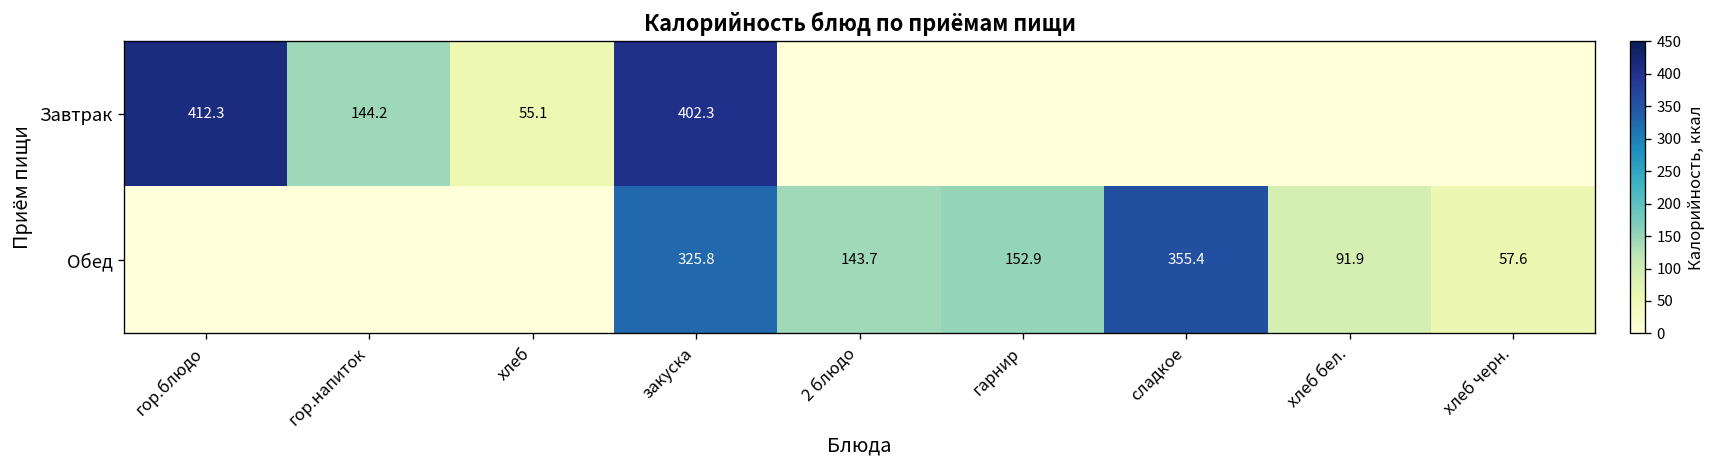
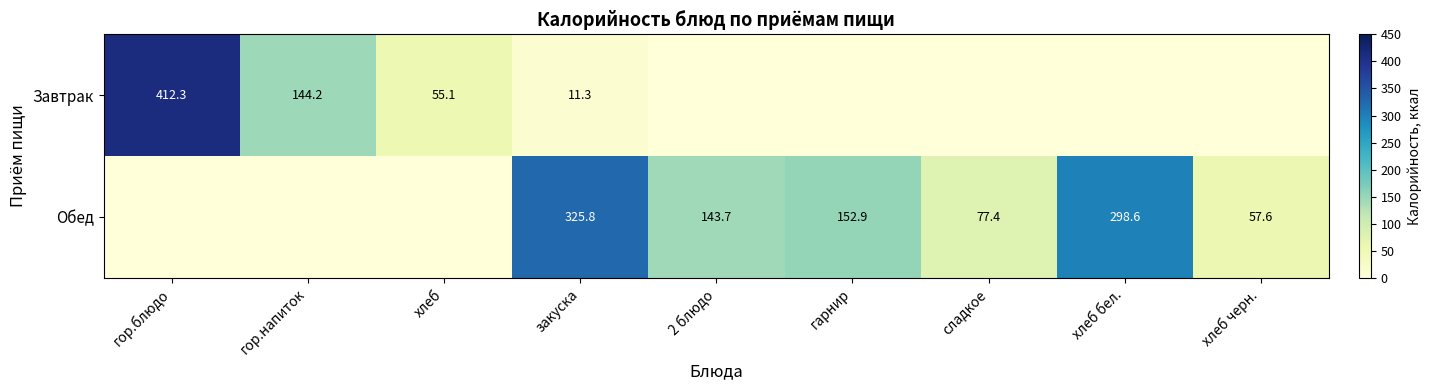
Завтрак, закуска: 402.3 -> 11.3
Обед, сладкое: 355.4 -> 77.4
Обед, хлеб бел.: 91.9 -> 298.6
